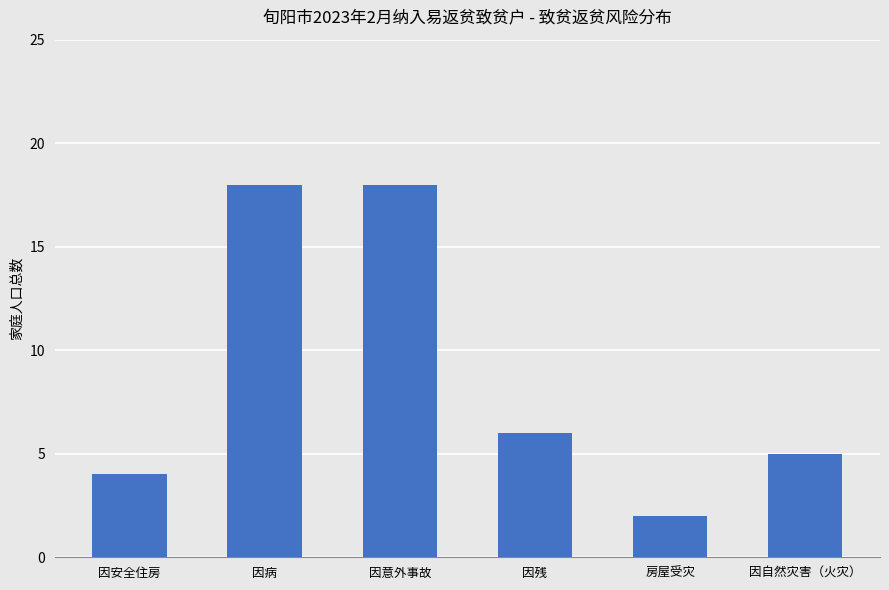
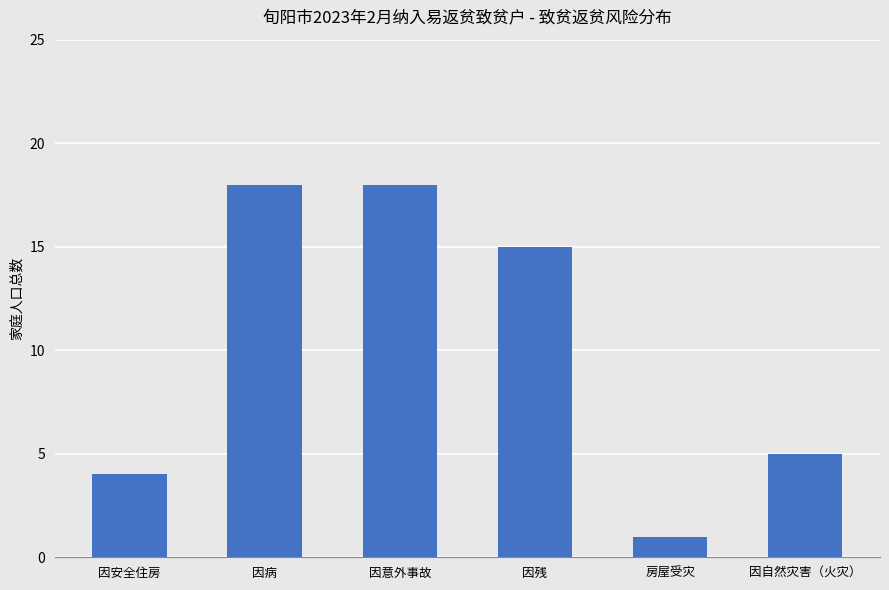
因残: 6 -> 15
房屋受灾: 2 -> 1
